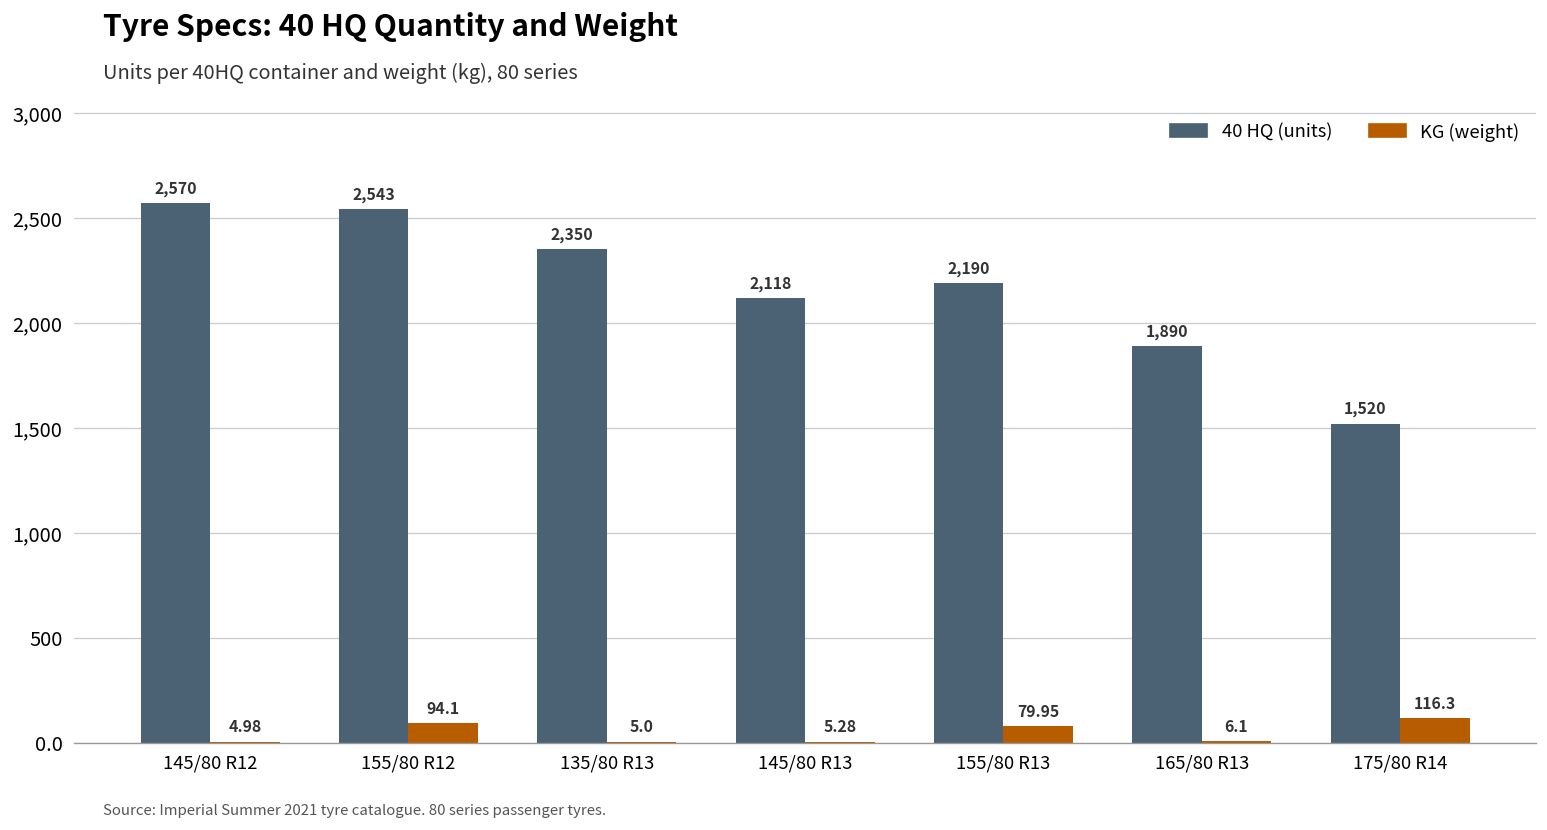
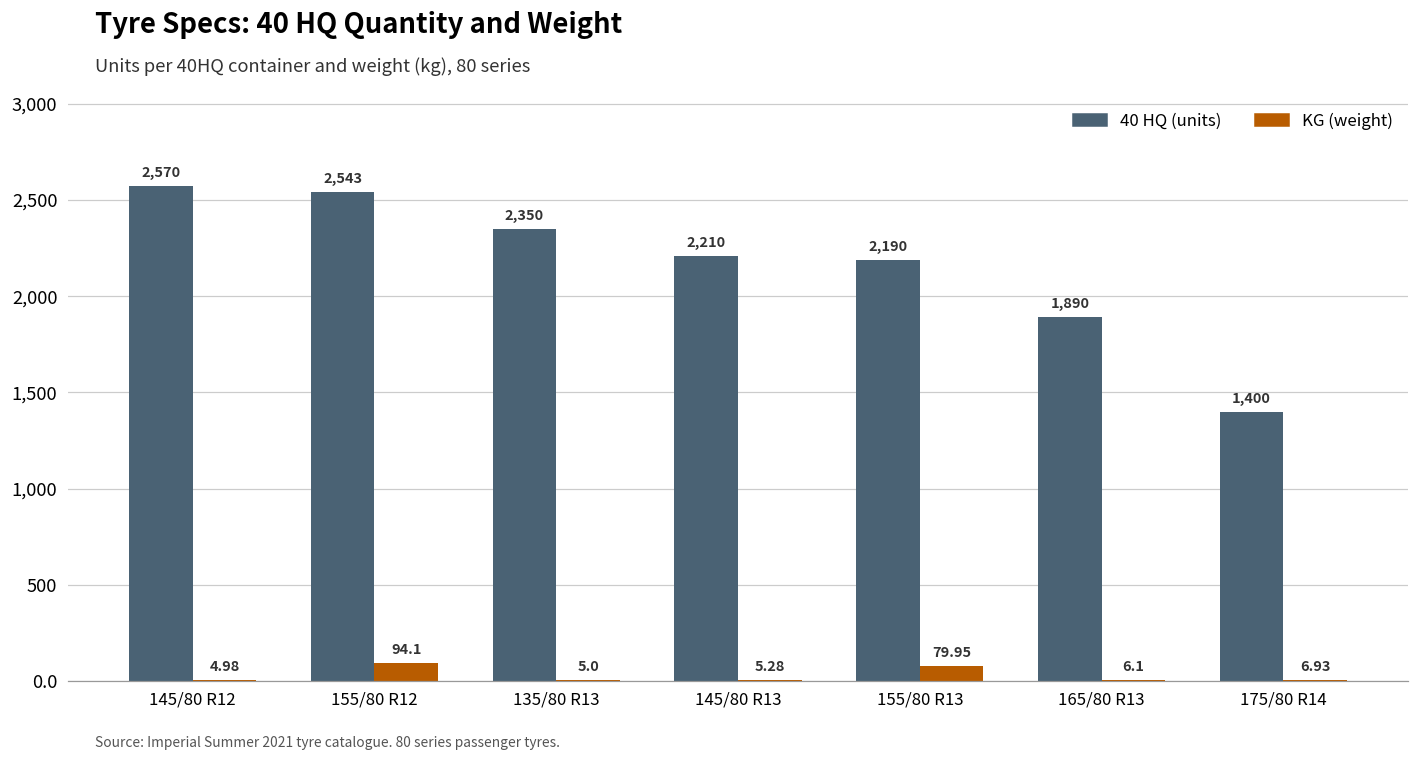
40 HQ (units), 145/80 R13: 2,118 -> 2,210
40 HQ (units), 175/80 R14: 1,520 -> 1,400
KG (weight), 175/80 R14: 116.3 -> 6.93
